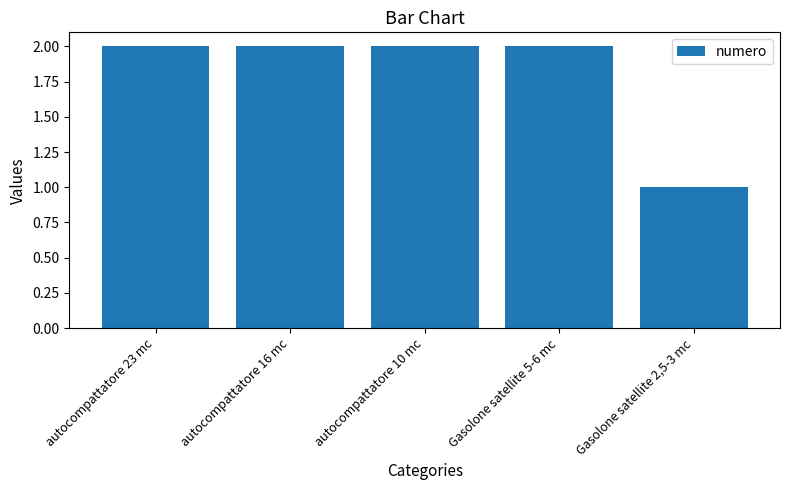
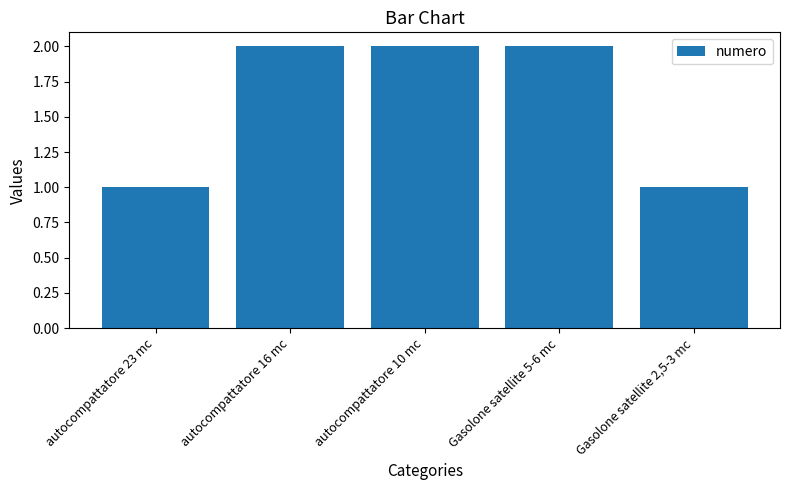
autocompattatore 23 mc: 2 -> 1
